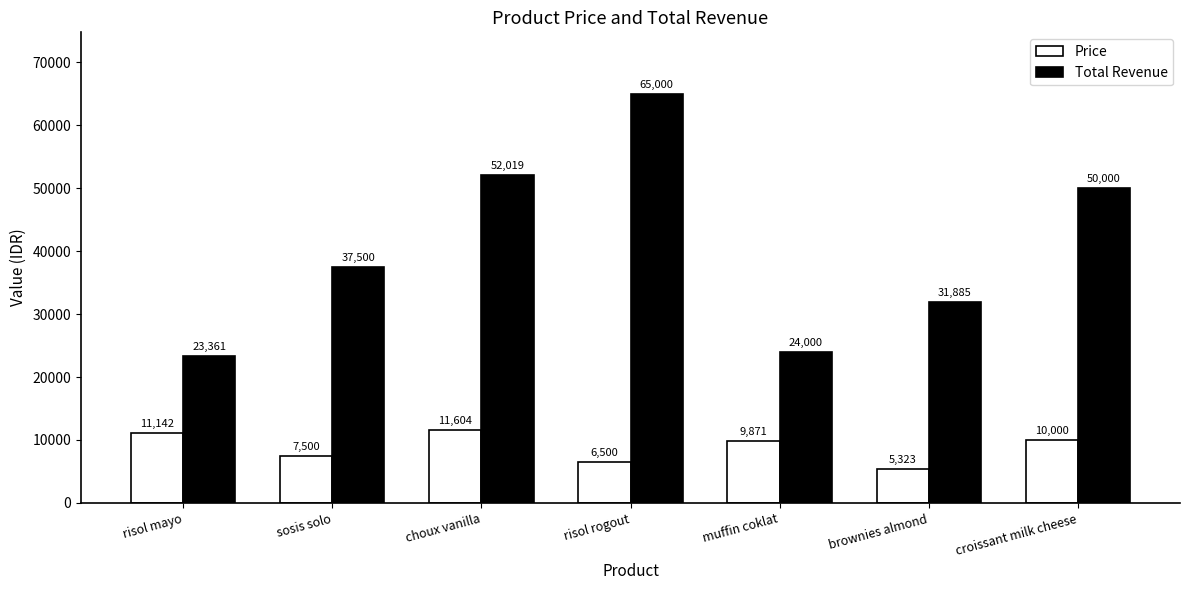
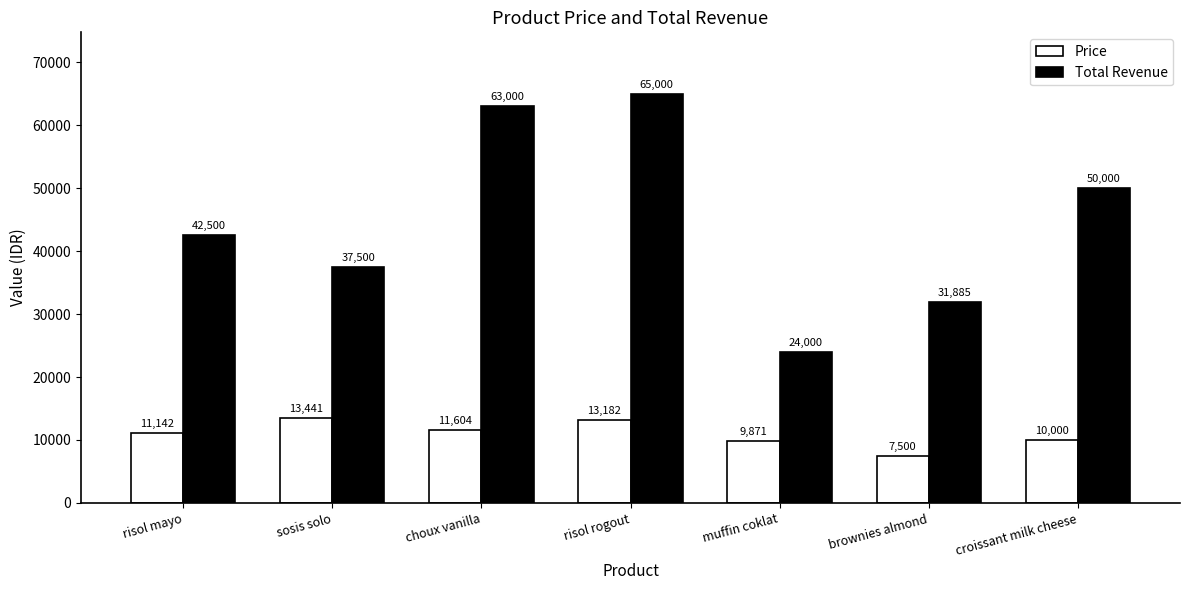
Total Revenue, risol mayo: 23,361 -> 42,500
Price, sosis solo: 7,500 -> 13,441
Total Revenue, choux vanilla: 52,019 -> 63,000
Price, risol rogout: 6,500 -> 13,182
Price, brownies almond: 5,323 -> 7,500
